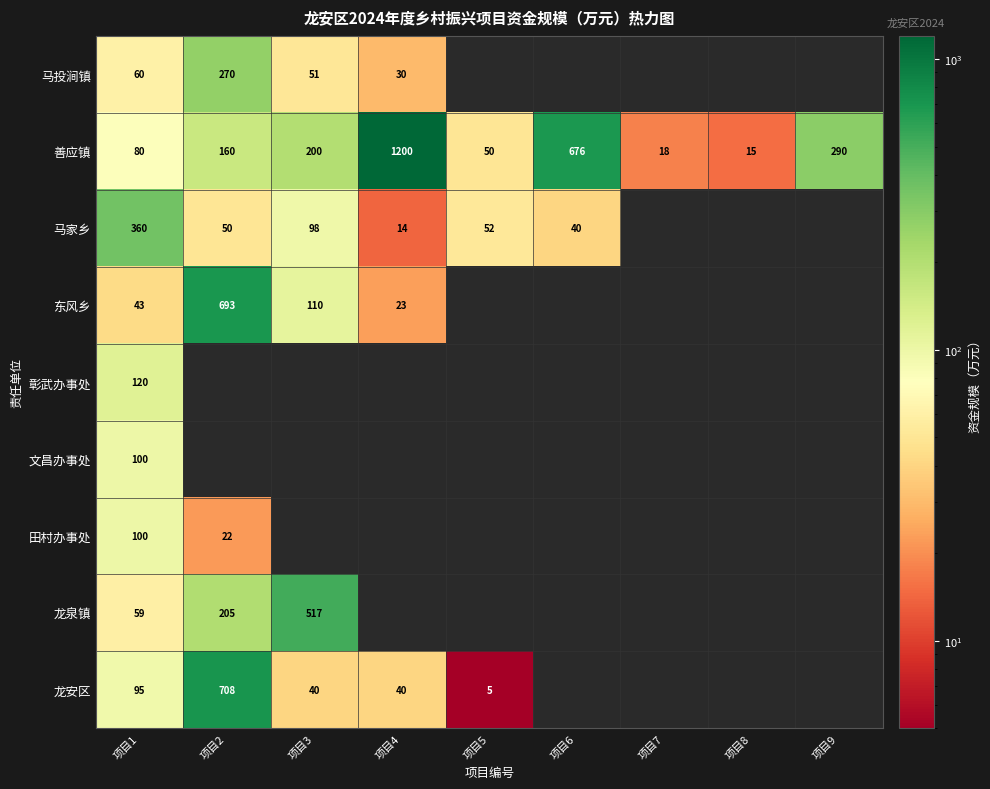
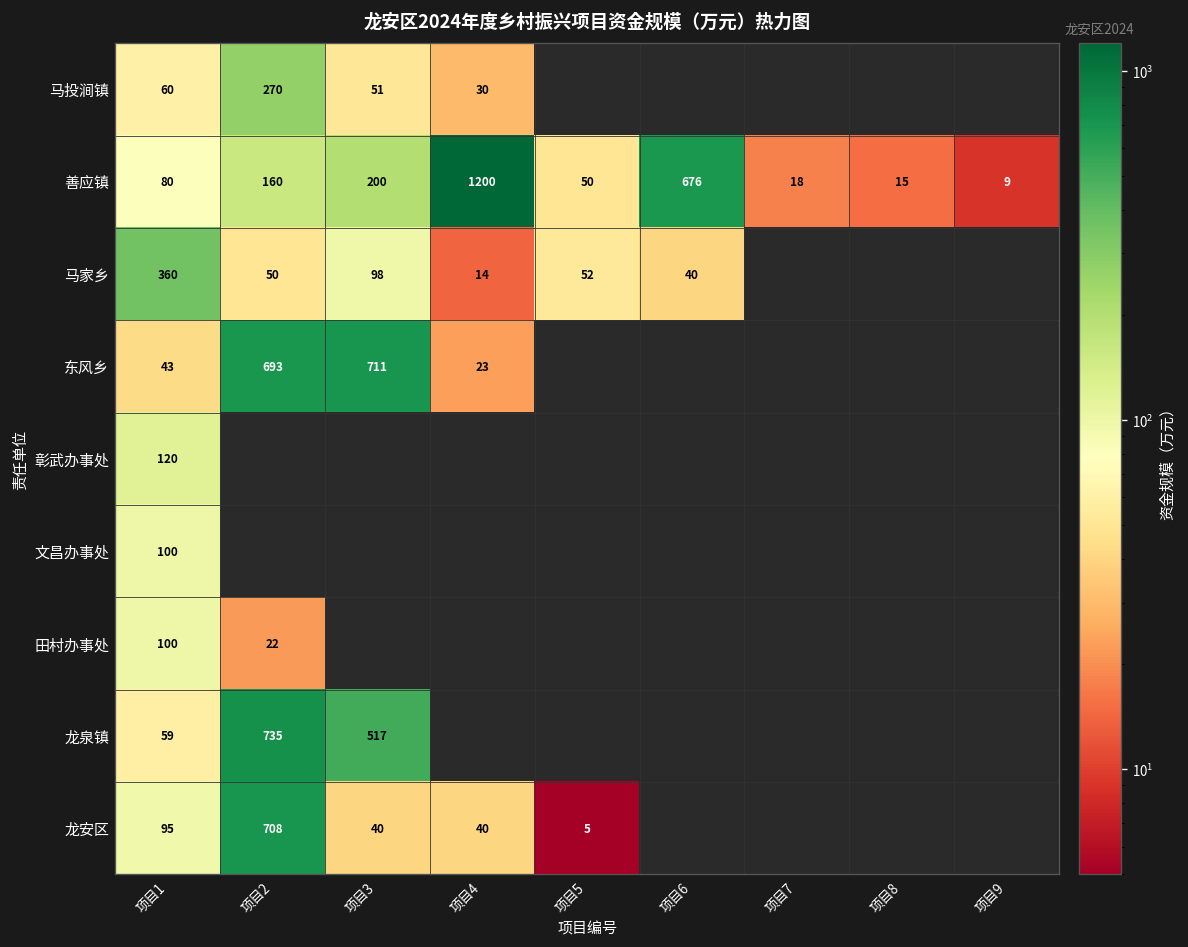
善应镇, 项目9: 290 -> 9
东风乡, 项目3: 110 -> 711
龙泉镇, 项目2: 205 -> 735
